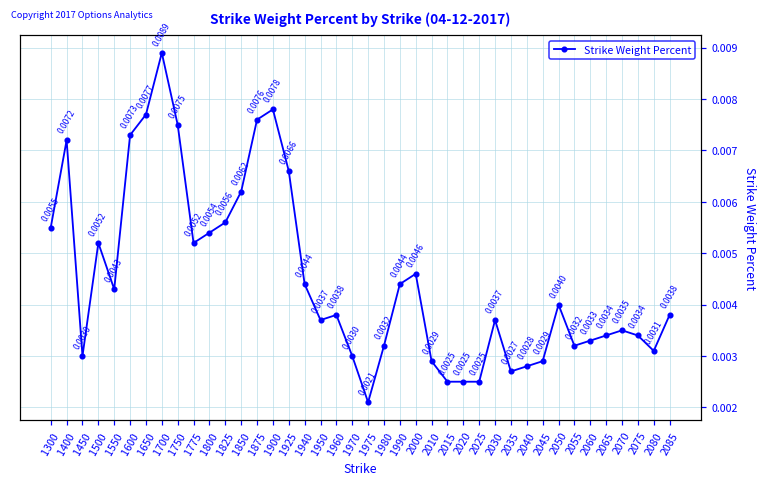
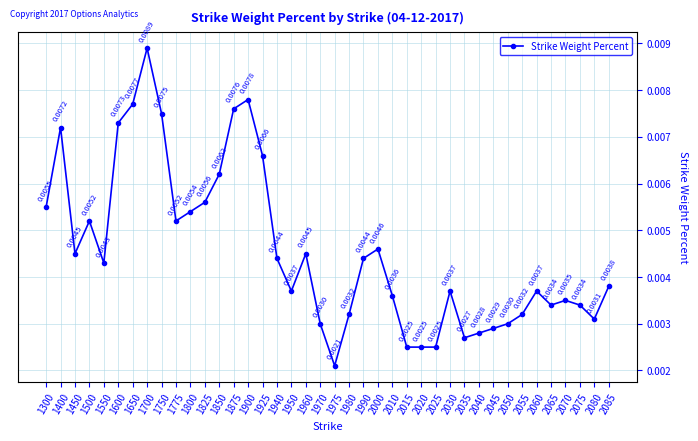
1450: 0.0030 -> 0.0045
1960: 0.0038 -> 0.0045
2010: 0.0029 -> 0.0036
2050: 0.0040 -> 0.0030
2060: 0.0033 -> 0.0037
